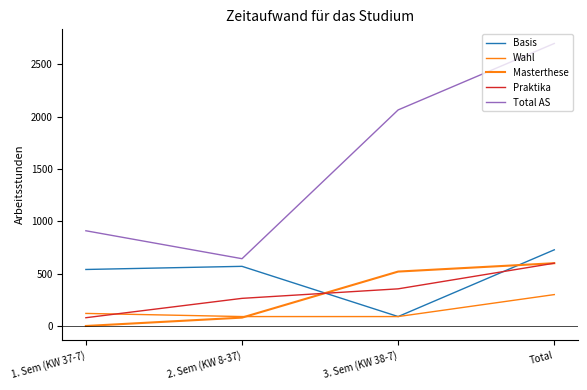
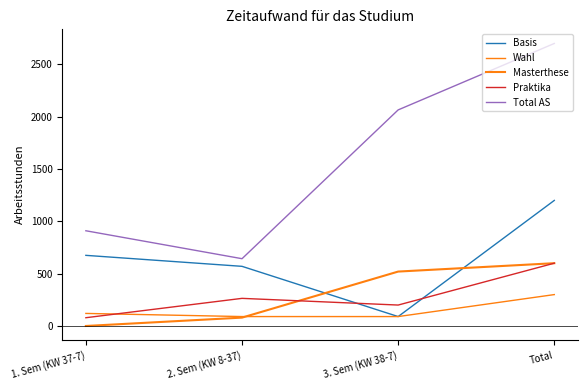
Basis, 1. Sem (KW 37-7): 540 -> 680
Praktika, 3. Sem (KW 38-7): 360 -> 200
Basis, Total: 730 -> 1200
